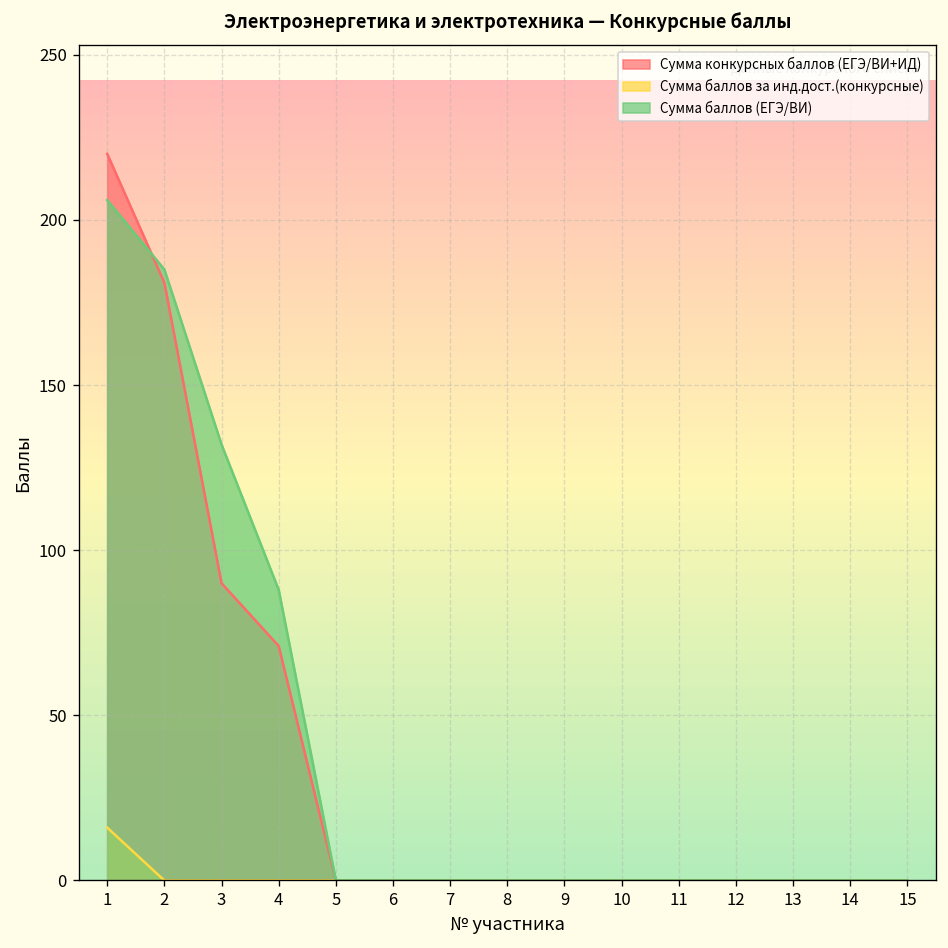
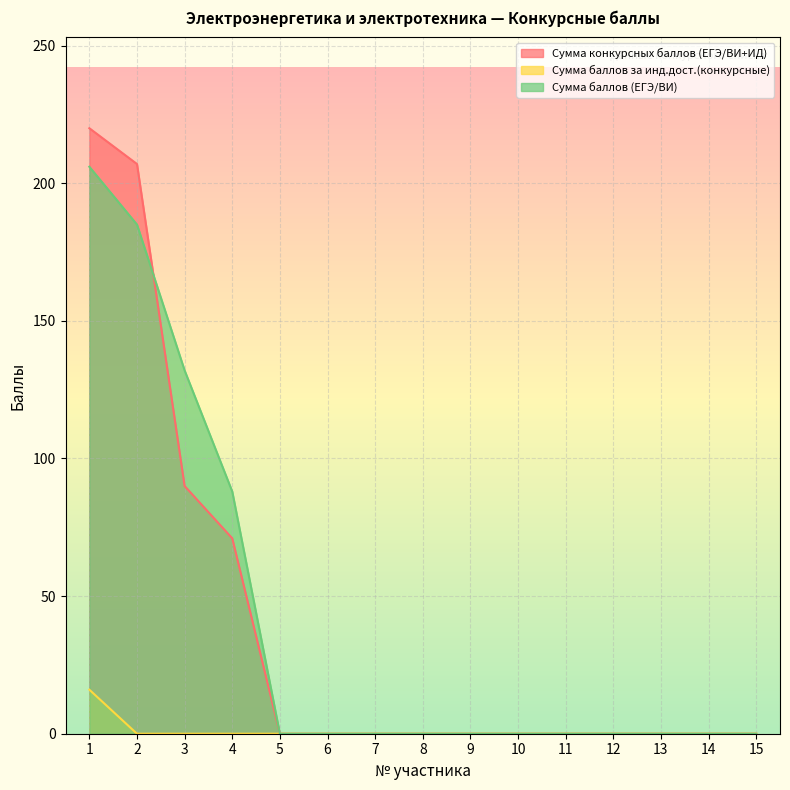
Сумма конкурсных баллов (ЕГЭ/ВИ+ИД), 2: 181 -> 207
